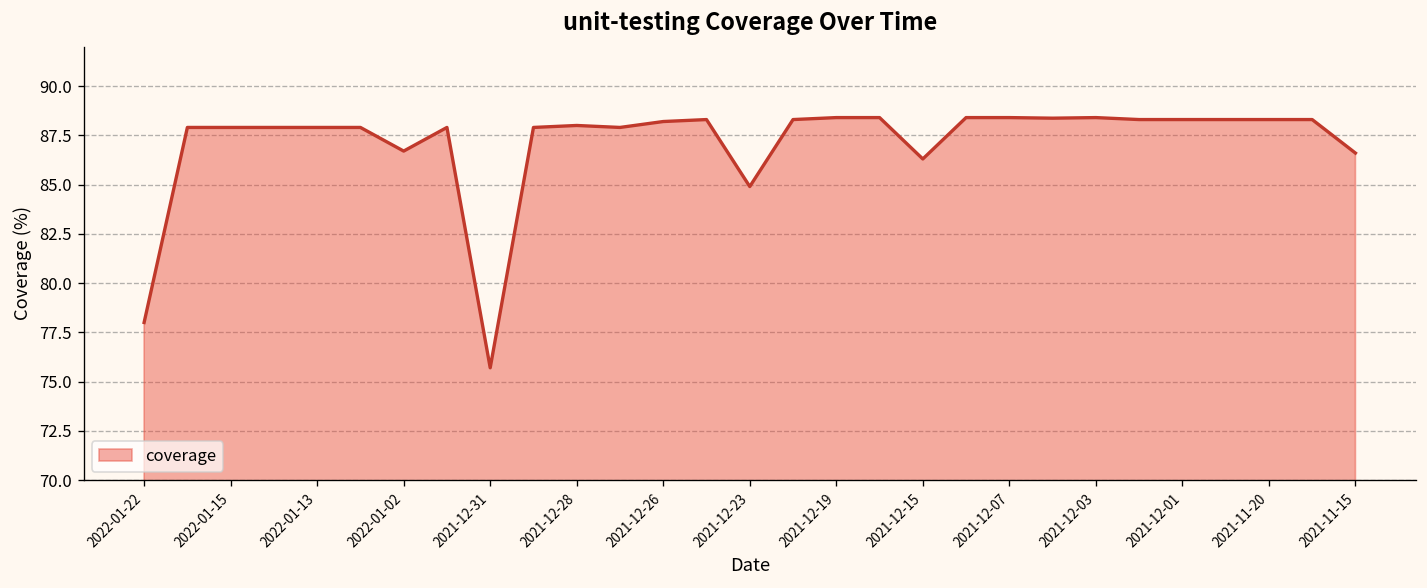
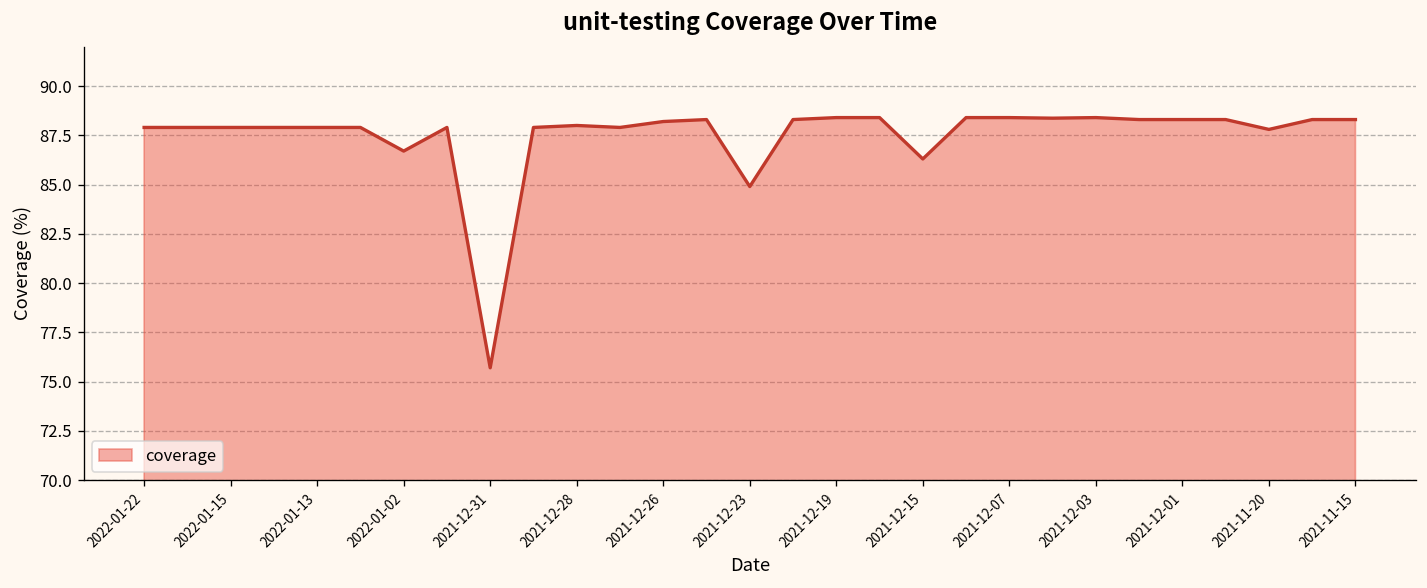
2022-01-22: 78.0 -> 87.9
2021-11-20: 88.3 -> 87.8
2021-11-15: 86.6 -> 88.3
